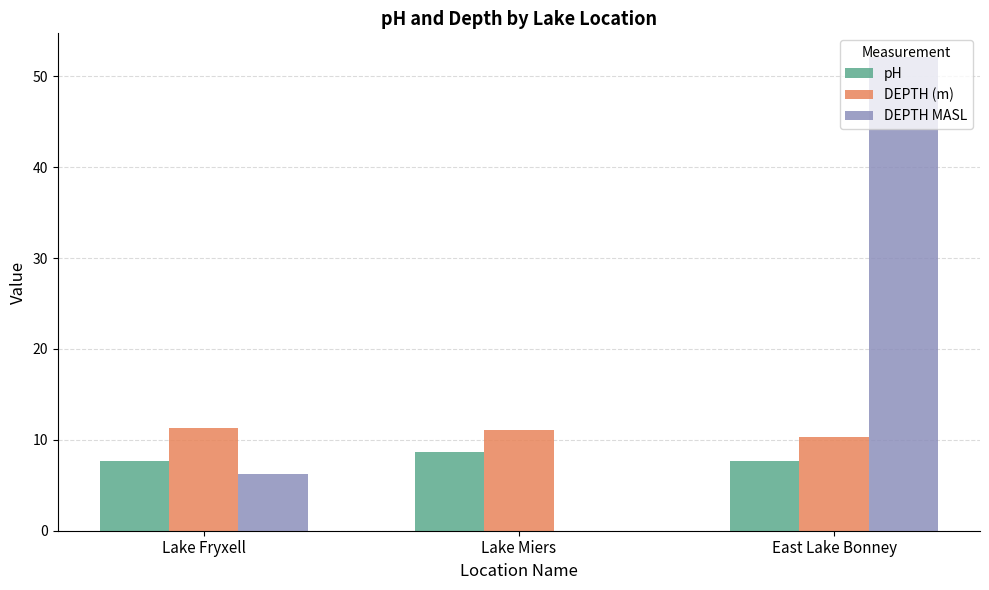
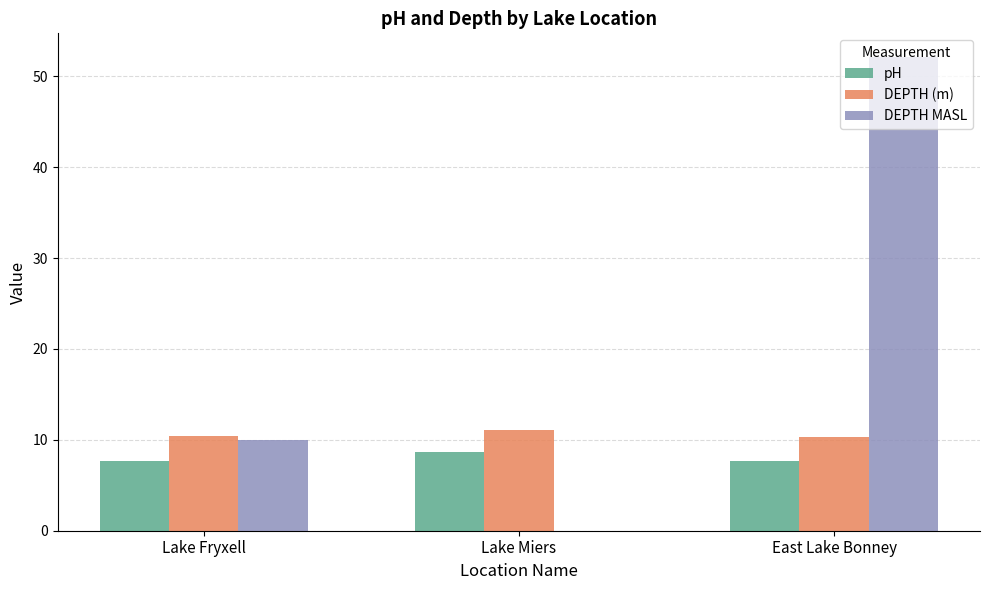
DEPTH (m), Lake Fryxell: 11 -> 10
DEPTH MASL, Lake Fryxell: 6 -> 10
